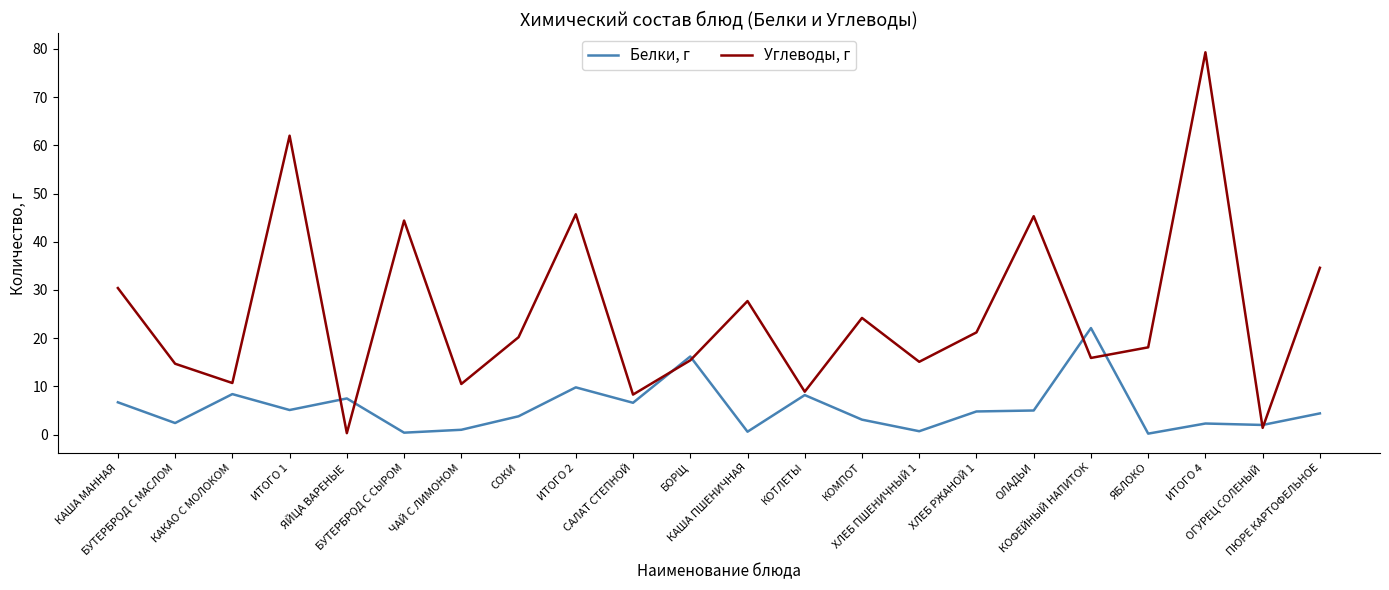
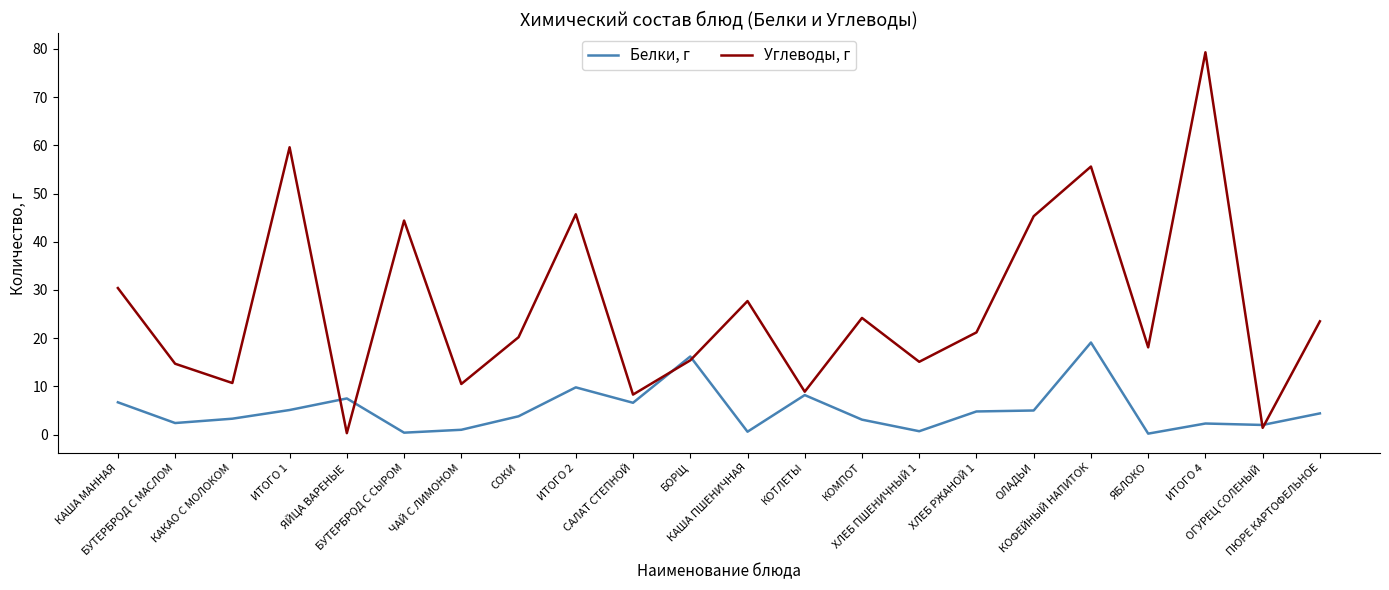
Белки, г, КАКАО С МОЛОКОМ: 8 -> 3
Углеводы, г, ИТОГО 1: 62 -> 60
Белки, г, КОФЕЙНЫЙ НАПИТОК: 22 -> 19
Углеводы, г, КОФЕЙНЫЙ НАПИТОК: 16 -> 56
Углеводы, г, ПЮРЕ КАРТОФЕЛЬНОЕ: 35 -> 24
